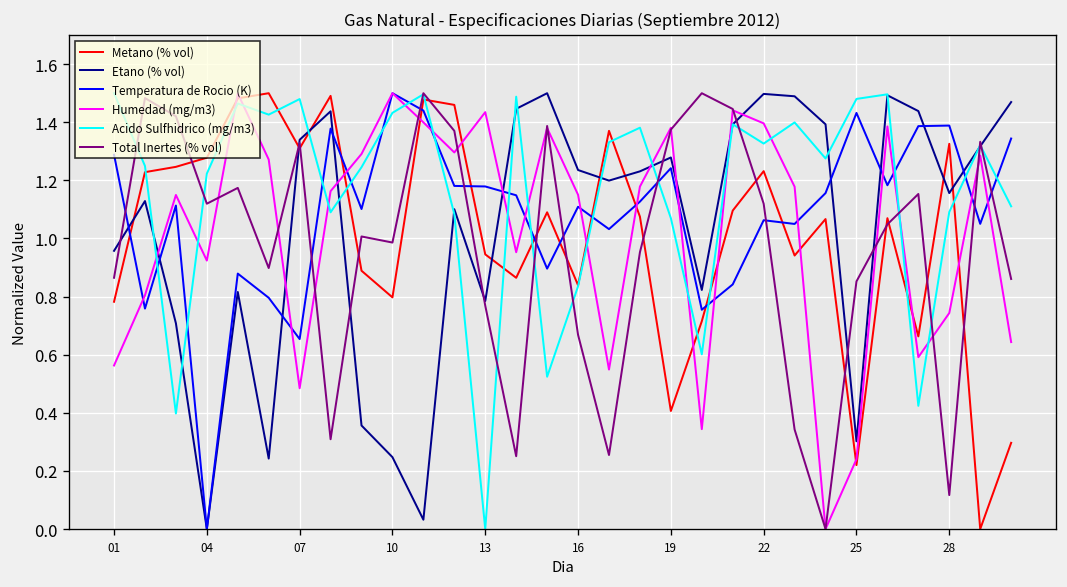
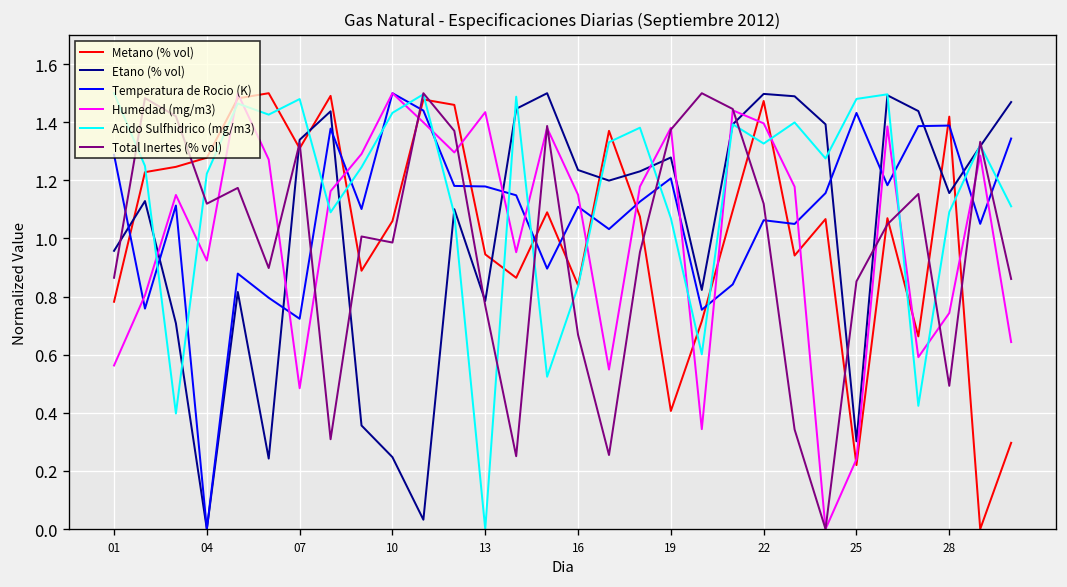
Temperatura de Rocio (K), 07: 0.65 -> 0.72
Metano (% vol), 10: 0.80 -> 1.06
Temperatura de Rocio (K), 19: 1.24 -> 1.21
Metano (% vol), 22: 1.23 -> 1.47
Metano (% vol), 28: 1.33 -> 1.42
Total Inertes (% vol), 28: 0.12 -> 0.49
